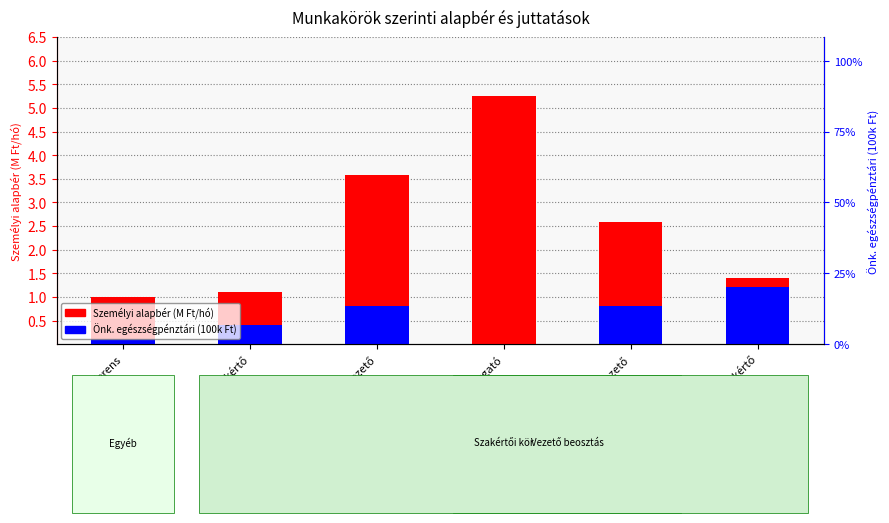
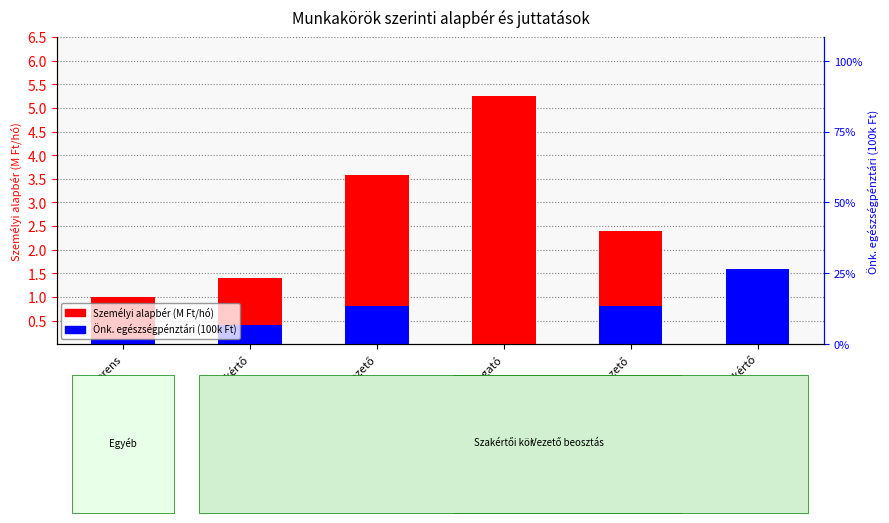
Személyi alapbér (M Ft/hó), szakértő: 1.1 -> 1.4
Személyi alapbér (M Ft/hó), osztályvezető: 2.6 -> 2.4
Önk. egészségpénztári (100k Ft), vezető szakértő: 1.2 -> 1.6
